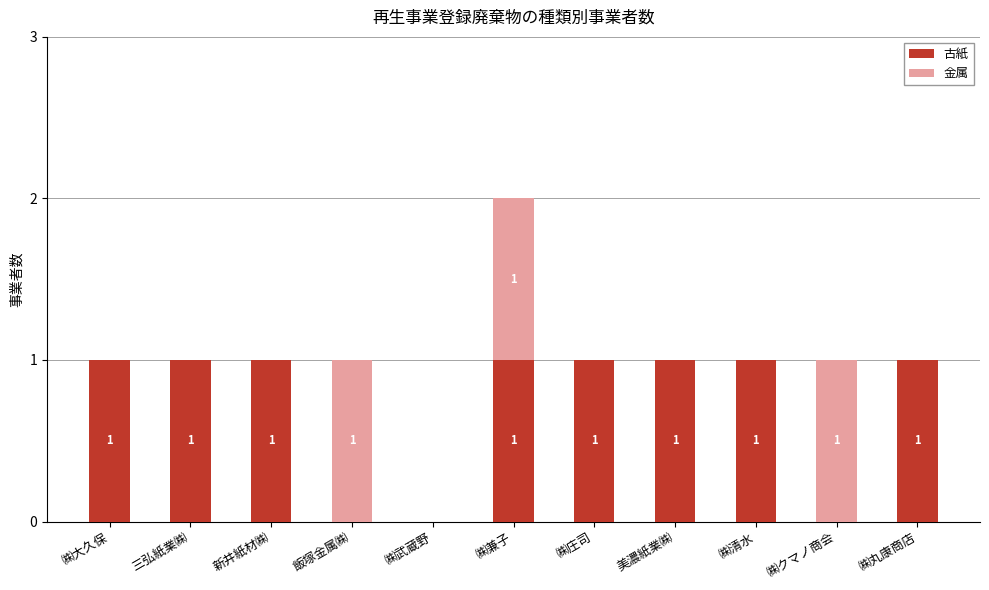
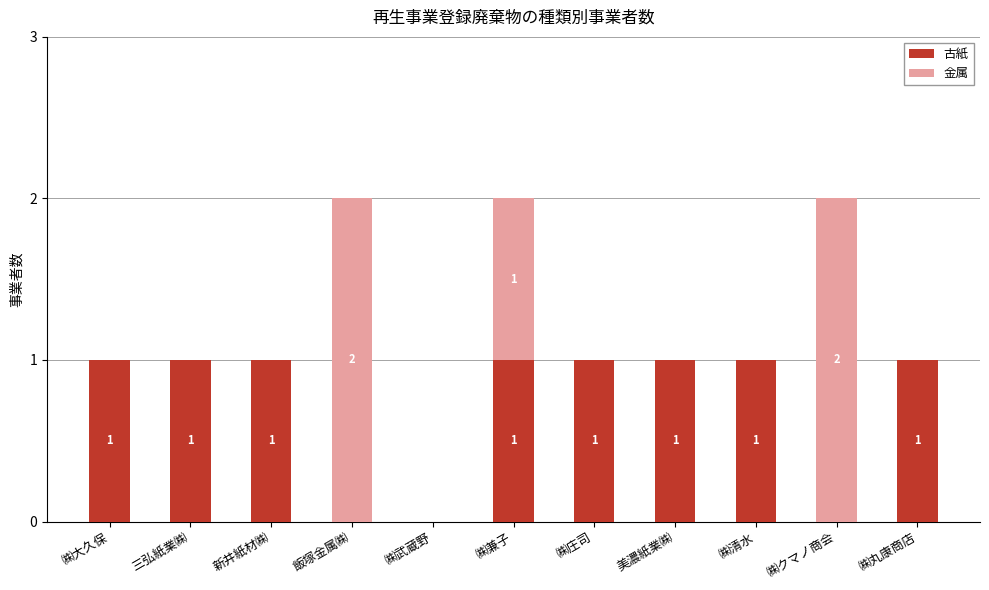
金属, 飯塚金属㈱: 1 -> 2
金属, ㈱クマノ商会: 1 -> 2
